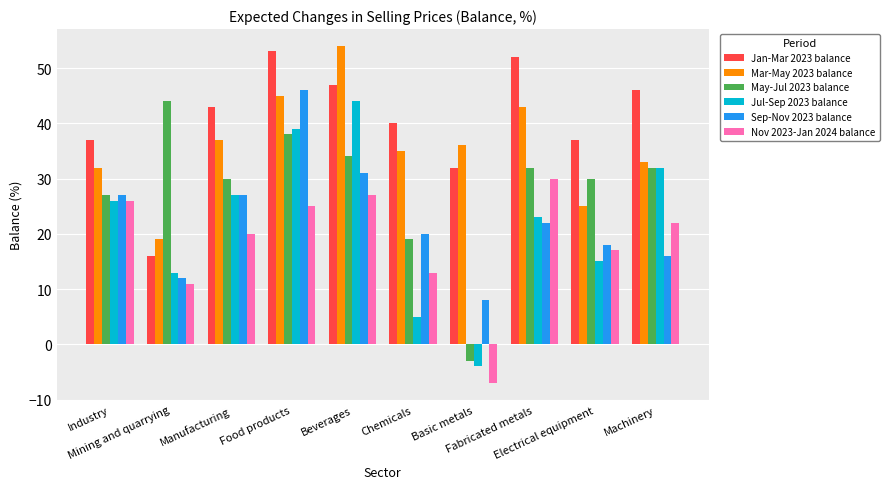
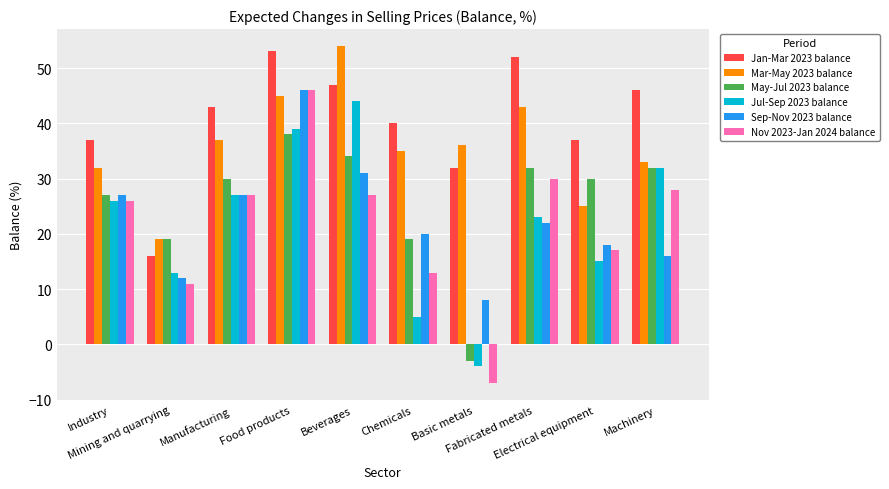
May-Jul 2023 balance, Mining and quarrying: 44 -> 19
Nov 2023-Jan 2024 balance, Manufacturing: 20 -> 27
Nov 2023-Jan 2024 balance, Food products: 25 -> 46
Nov 2023-Jan 2024 balance, Machinery: 22 -> 28
